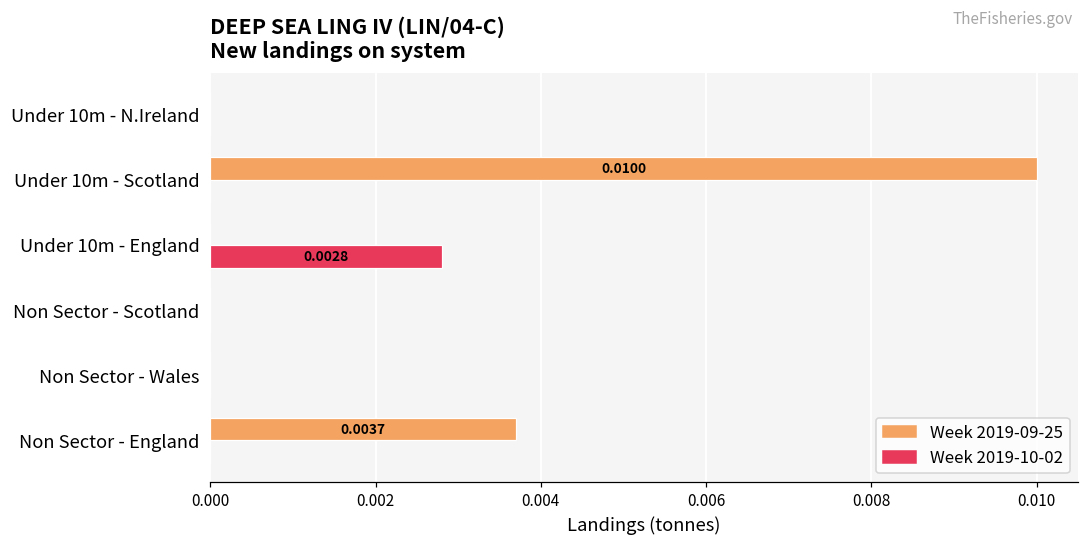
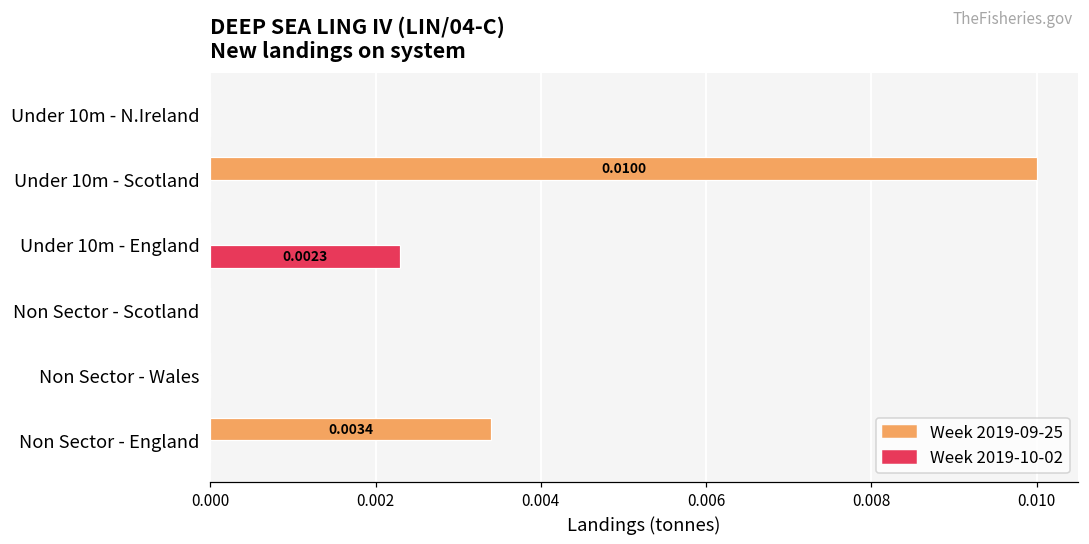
Week 2019-10-02, Under 10m - England: 0.0028 -> 0.0023
Week 2019-09-25, Non Sector - England: 0.0037 -> 0.0034
